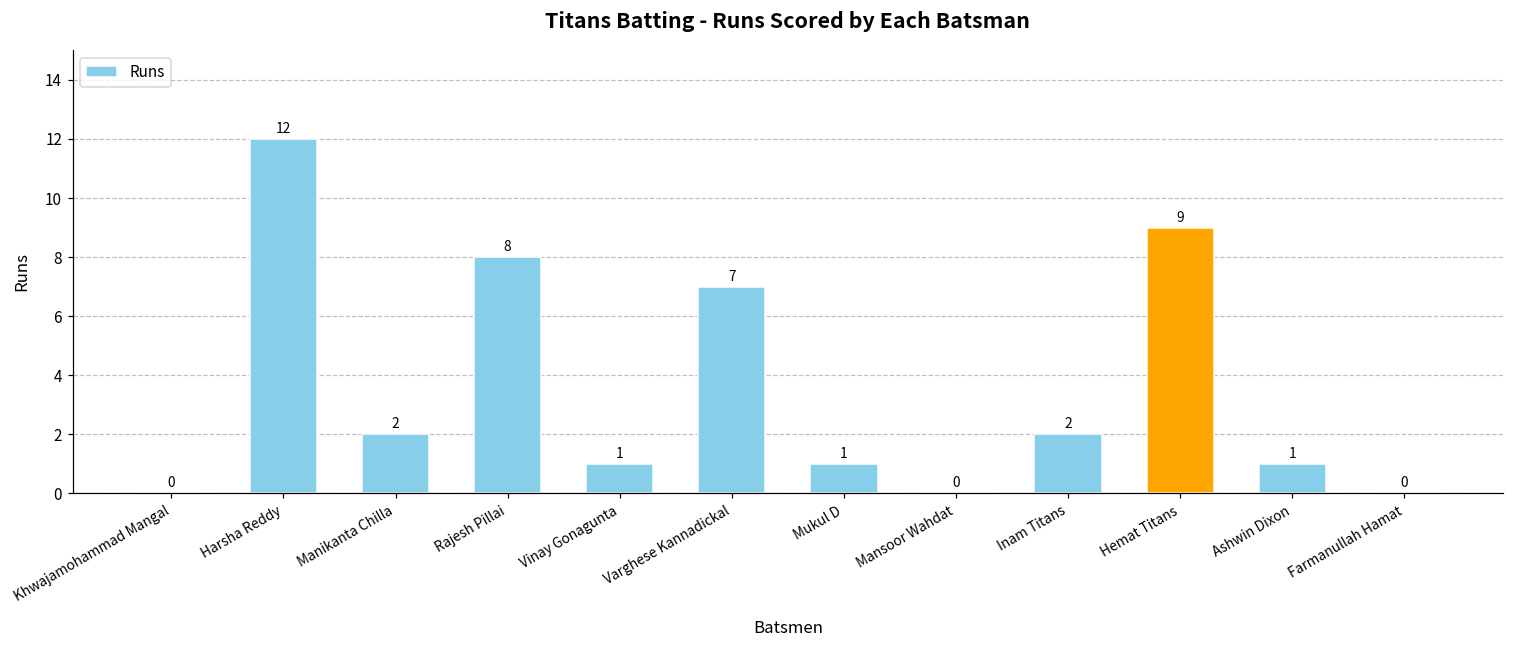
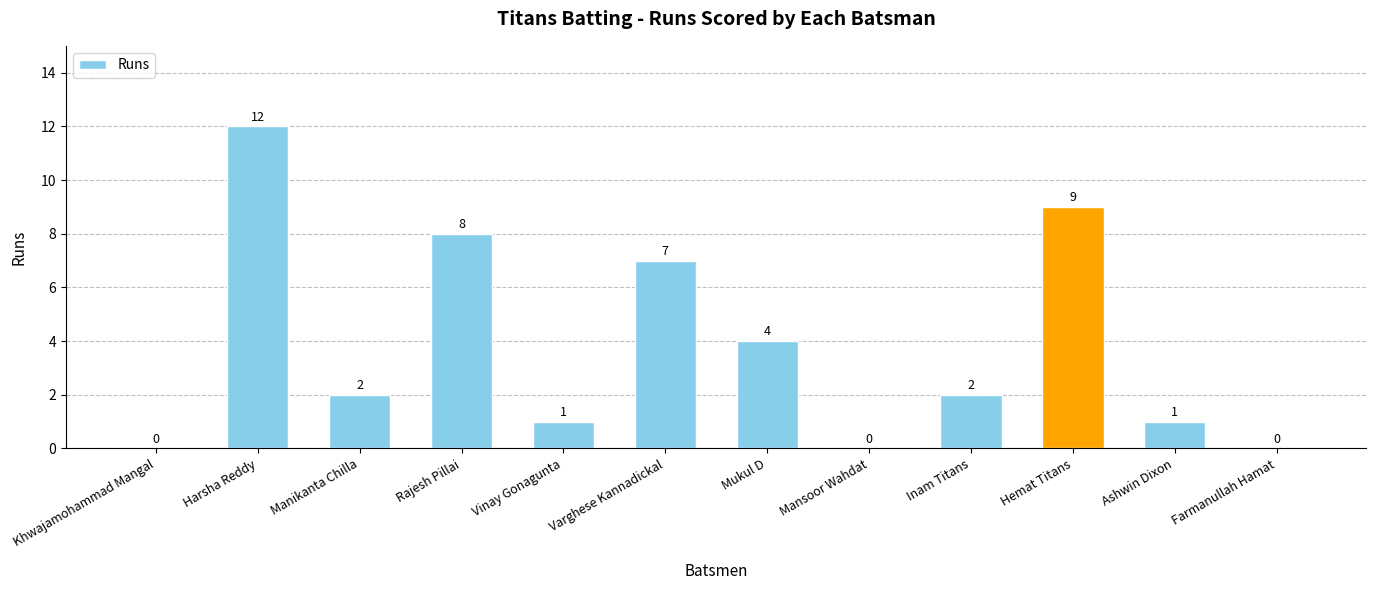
Mukul D: 1 -> 4
